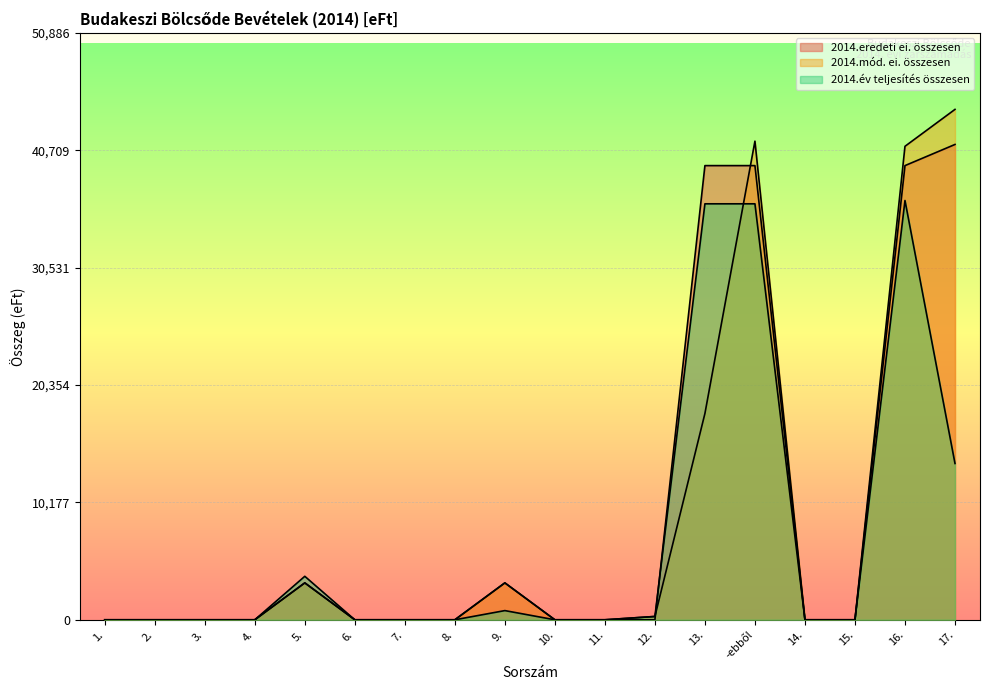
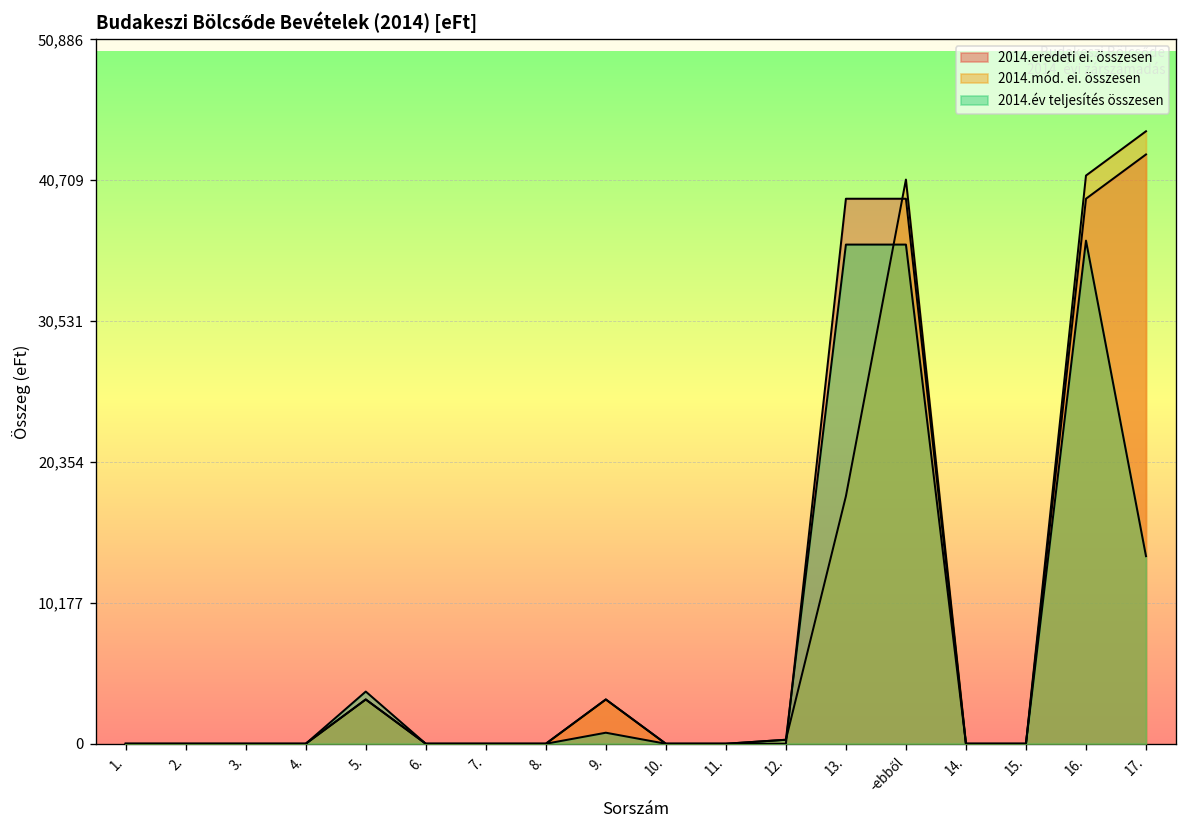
2014.mód. ei. összesen, -ebből: 41,500 -> 40,800
2014.eredeti ei. összesen, 17.: 41,200 -> 42,600
